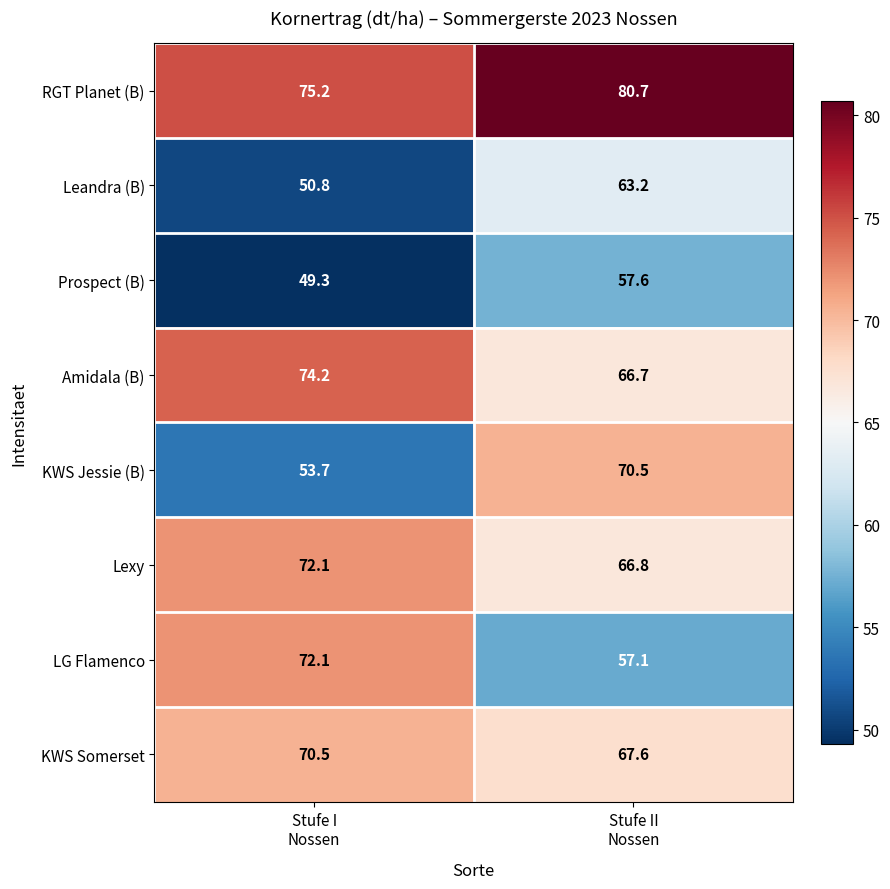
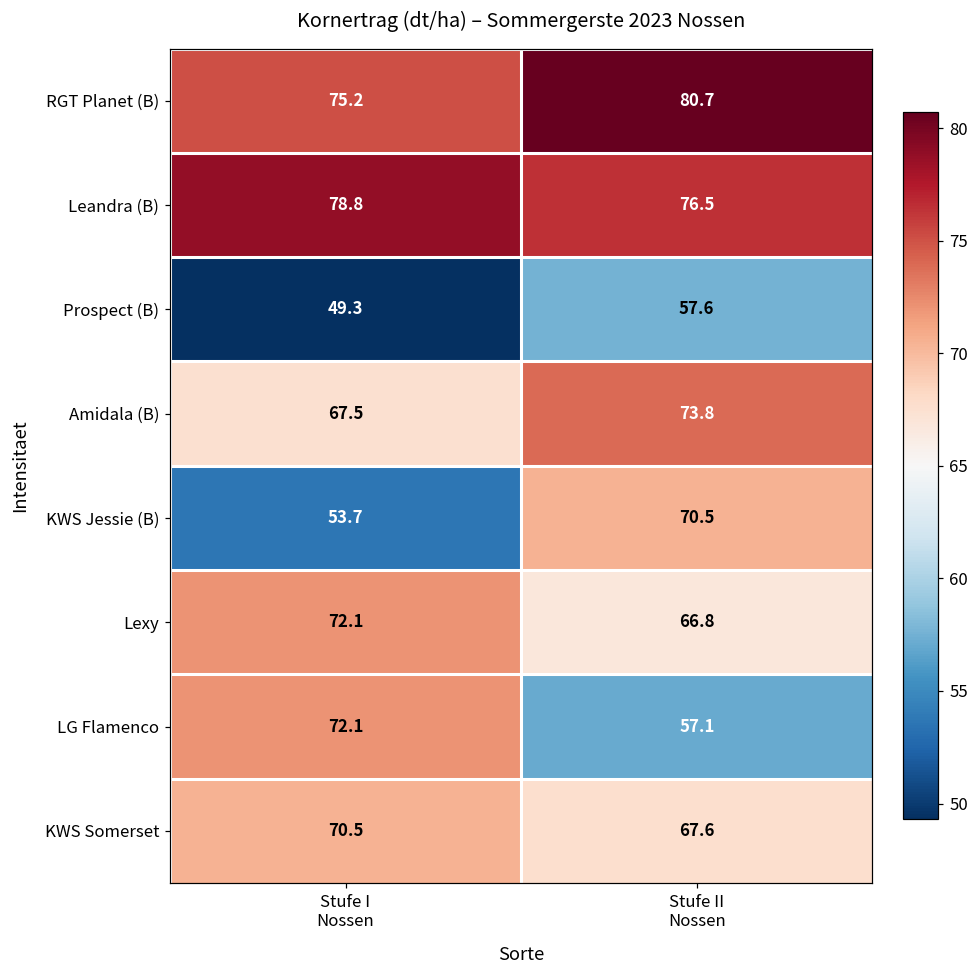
Leandra (B), Stufe I Nossen: 50.8 -> 78.8
Leandra (B), Stufe II Nossen: 63.2 -> 76.5
Amidala (B), Stufe I Nossen: 74.2 -> 67.5
Amidala (B), Stufe II Nossen: 66.7 -> 73.8
